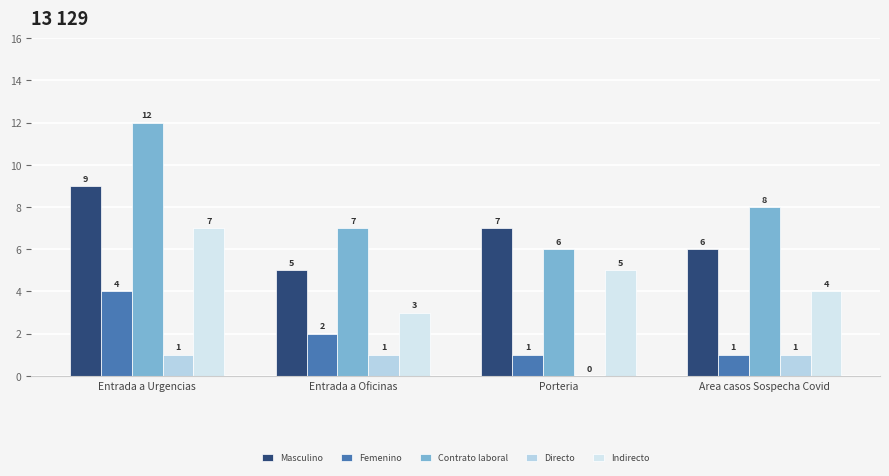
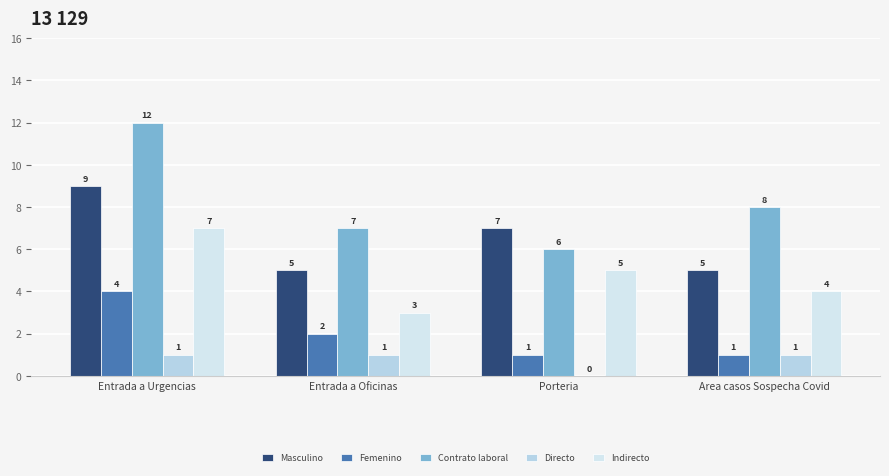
Masculino, Area casos Sospecha Covid: 6 -> 5
